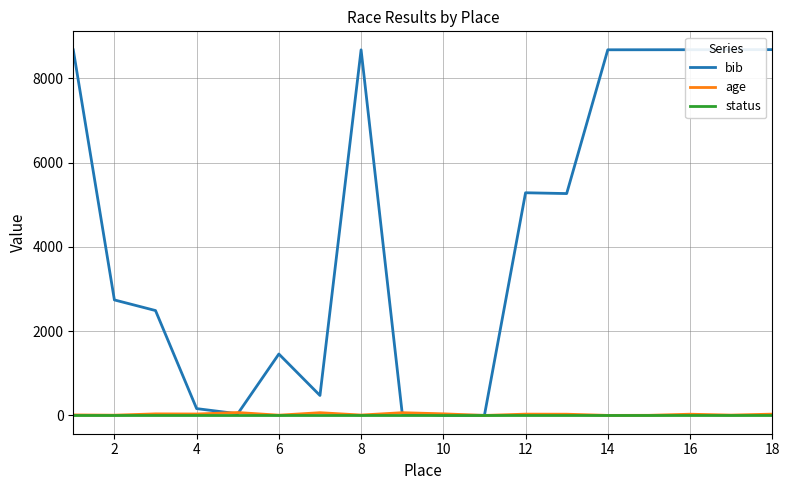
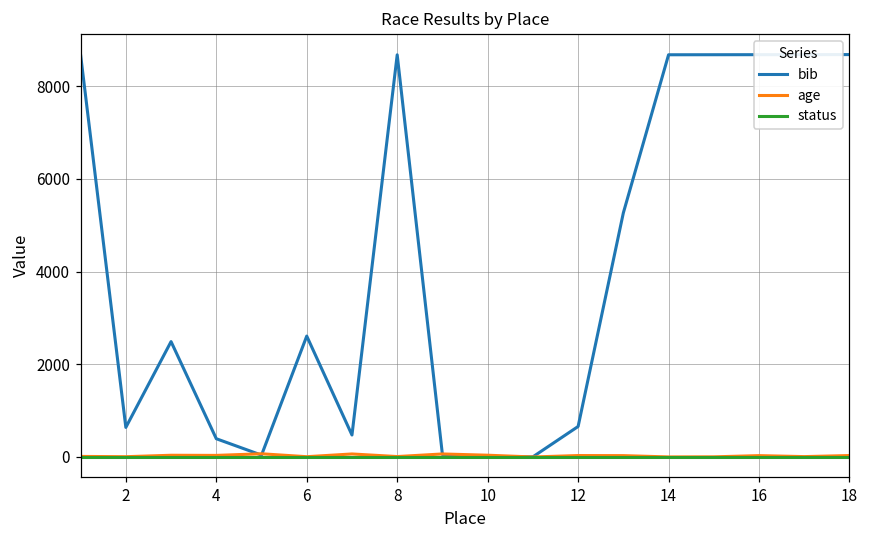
bib, 2: 2700 -> 600
bib, 4: 200 -> 400
bib, 6: 1500 -> 2600
bib, 12: 5300 -> 700
